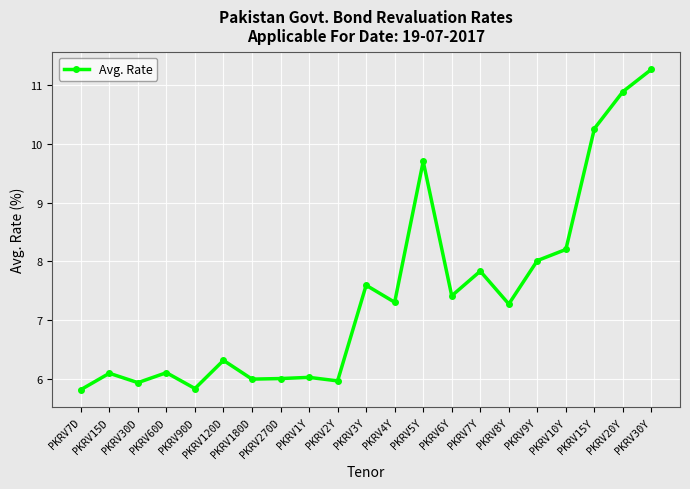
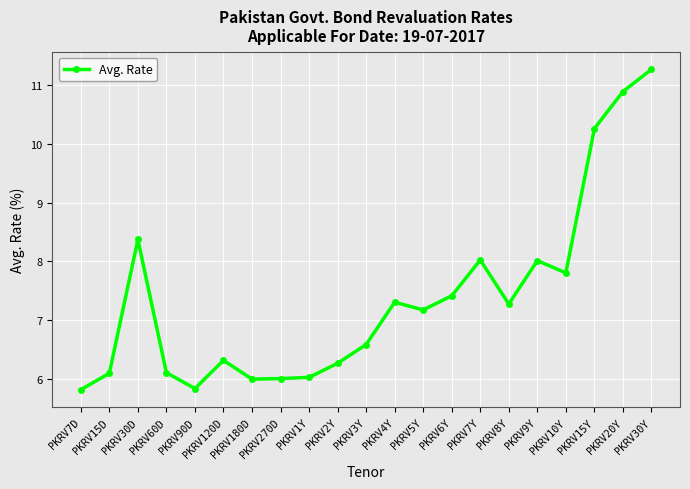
PKRV30D: 5.9 -> 8.4
PKRV2Y: 6.0 -> 6.3
PKRV3Y: 7.6 -> 6.6
PKRV5Y: 9.7 -> 7.2
PKRV7Y: 7.8 -> 8.0
PKRV10Y: 8.2 -> 7.8
